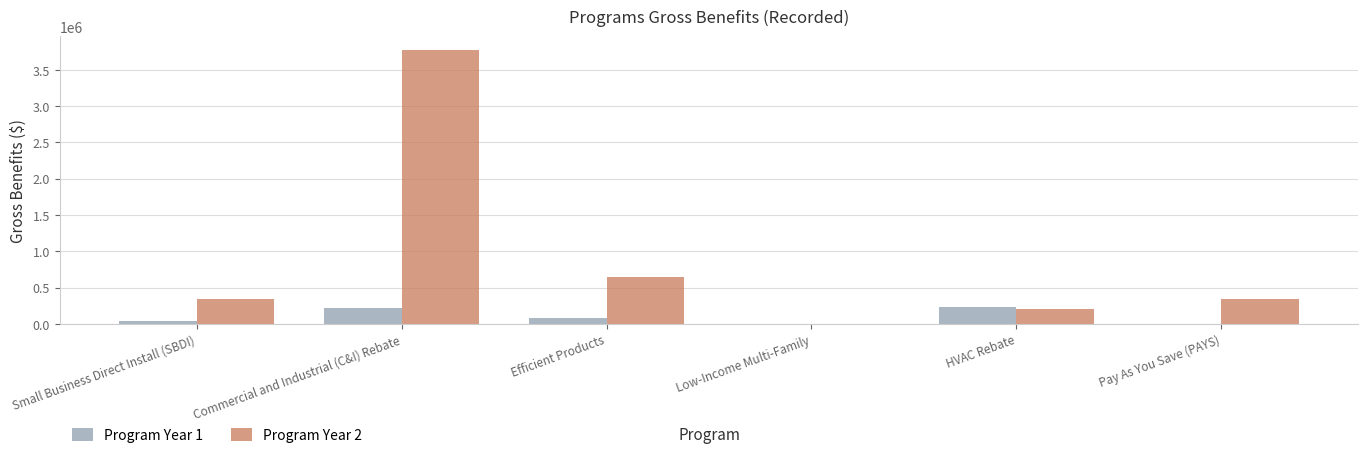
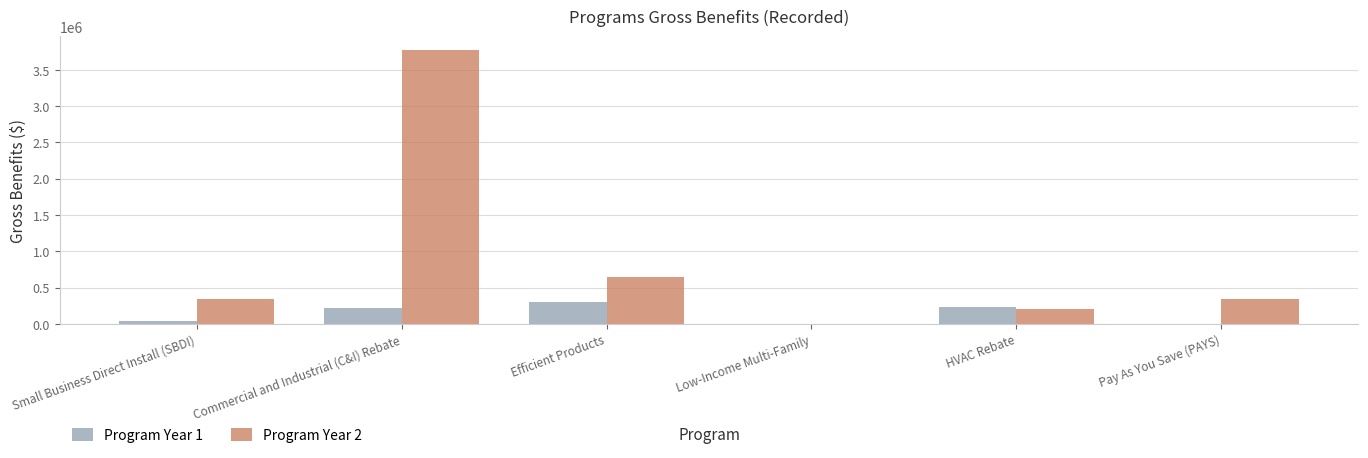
Program Year 1, Efficient Products: 100000 -> 300000
